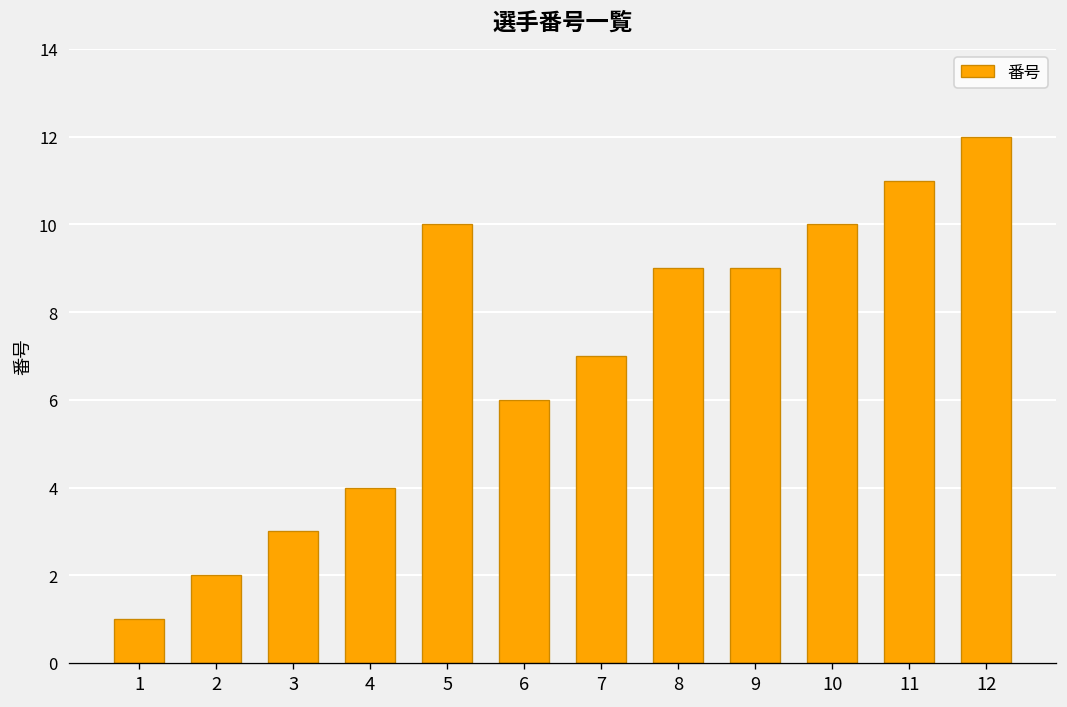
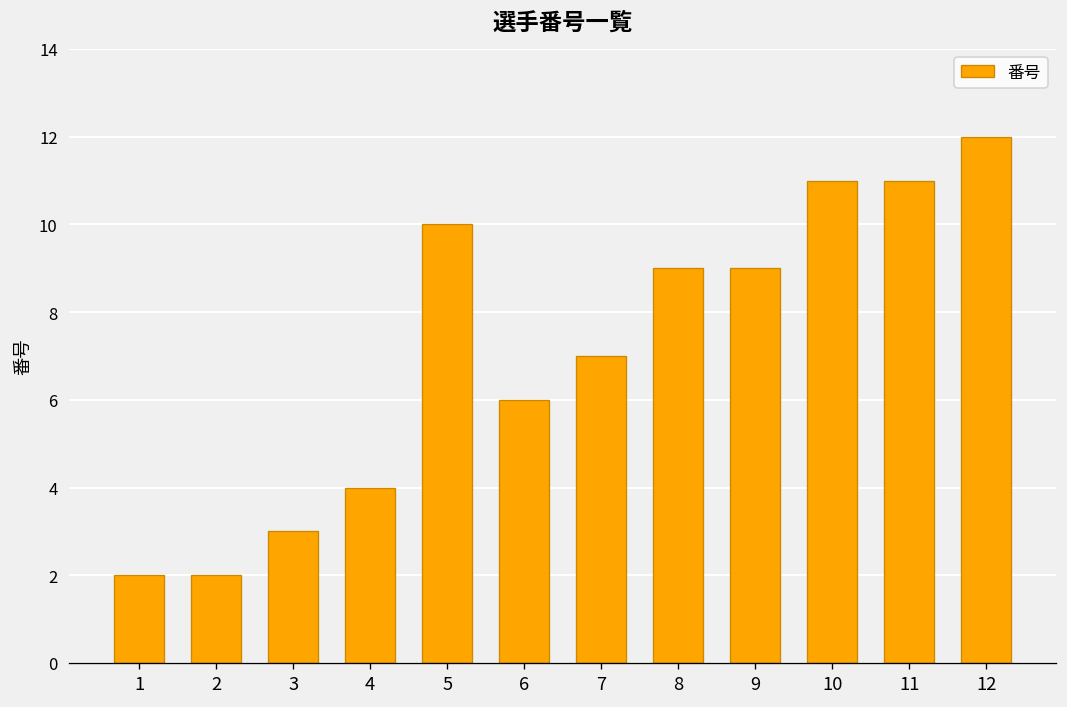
1: 1 -> 2
10: 10 -> 11
